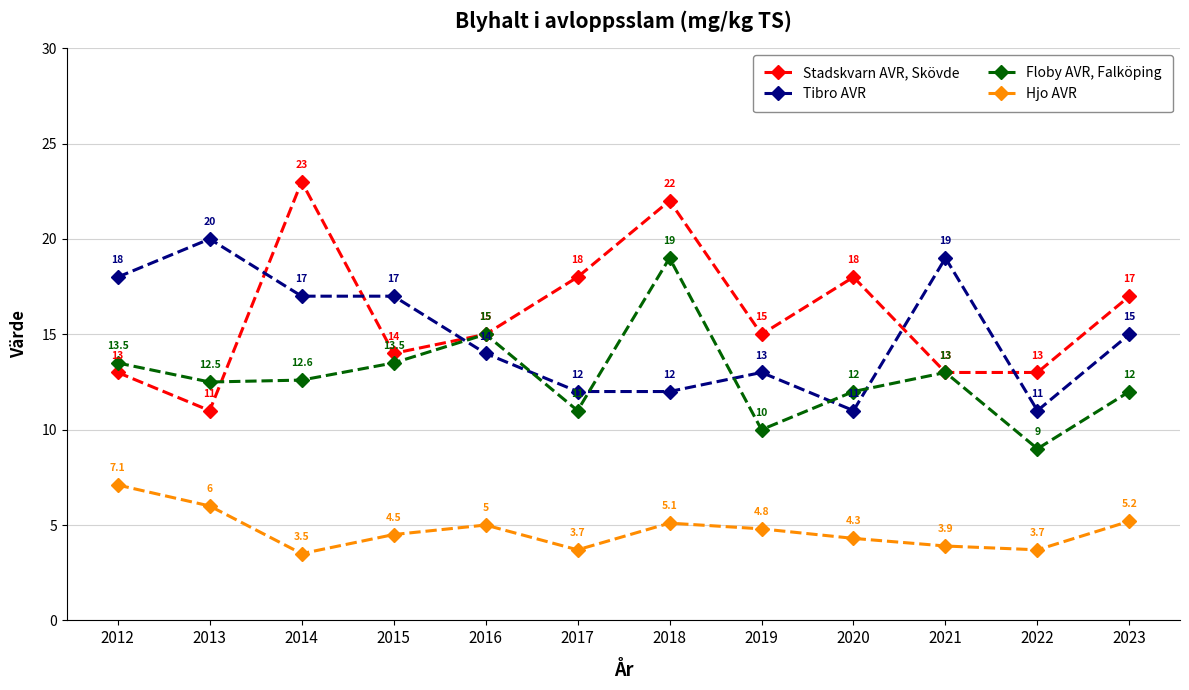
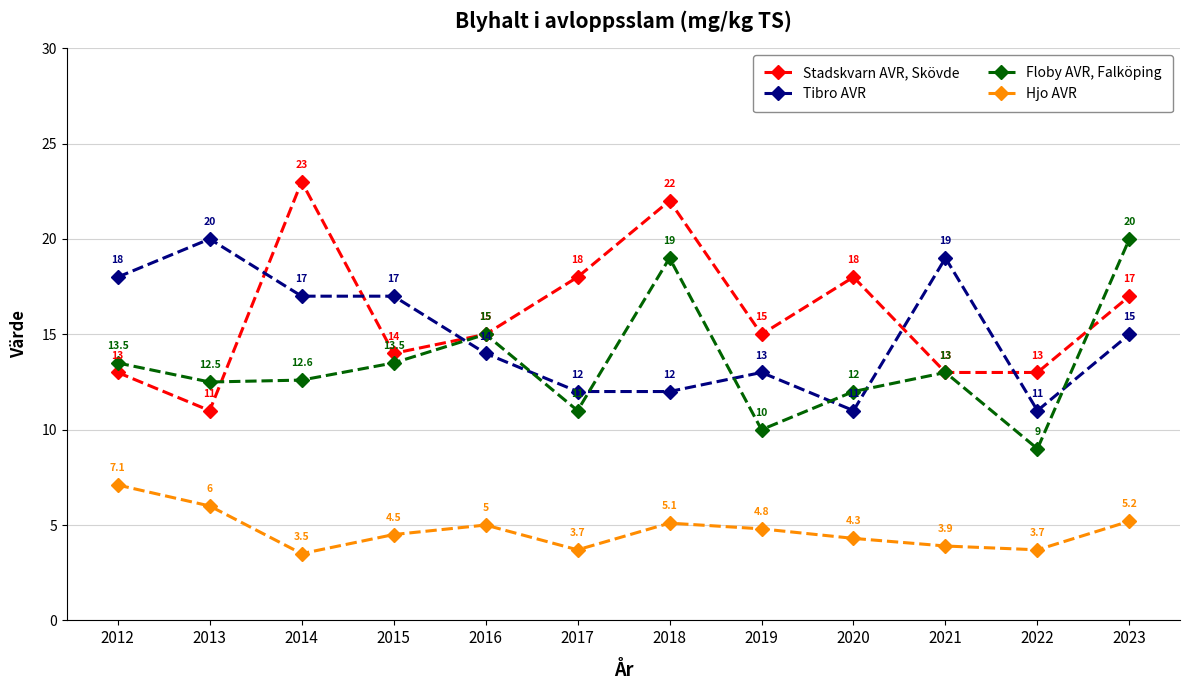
Floby AVR, Falköping, 2023: 12 -> 20
